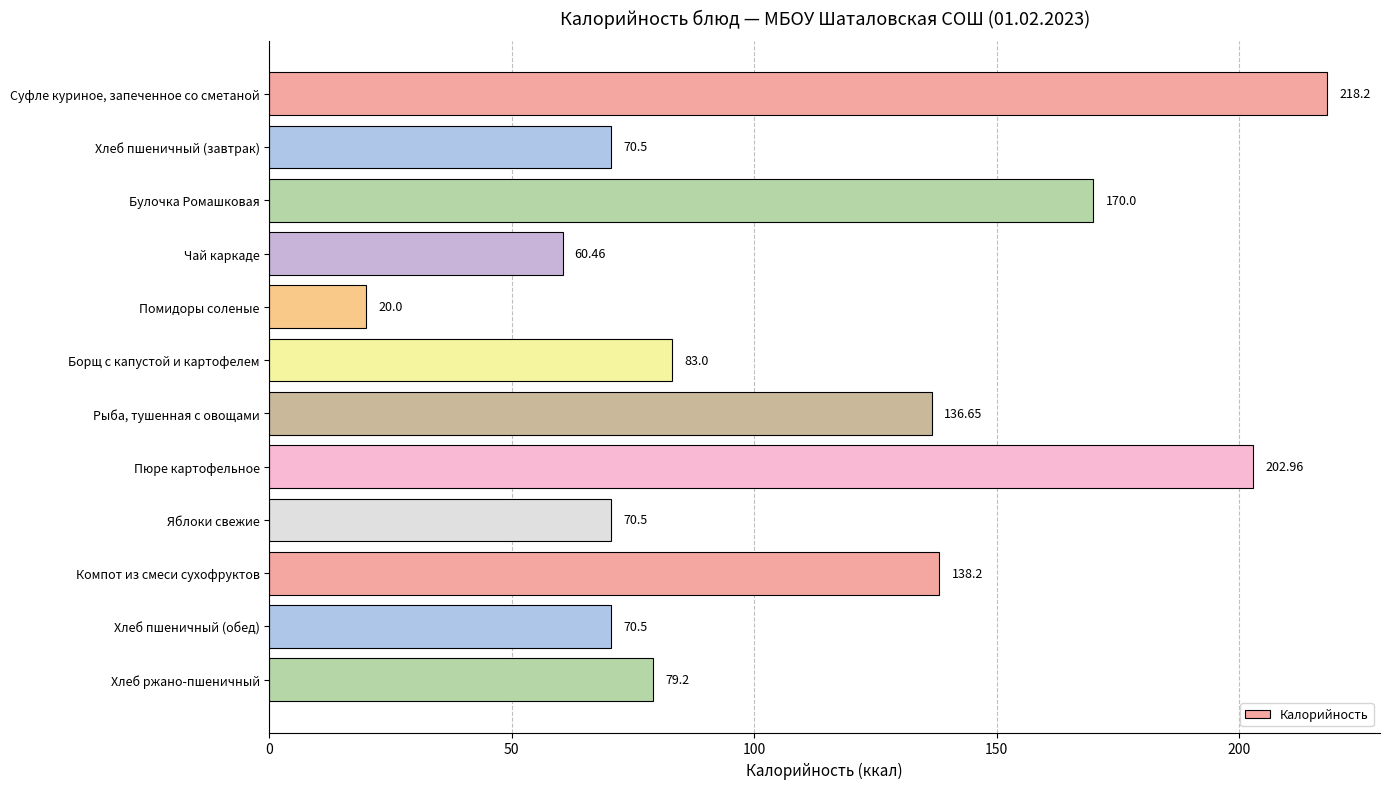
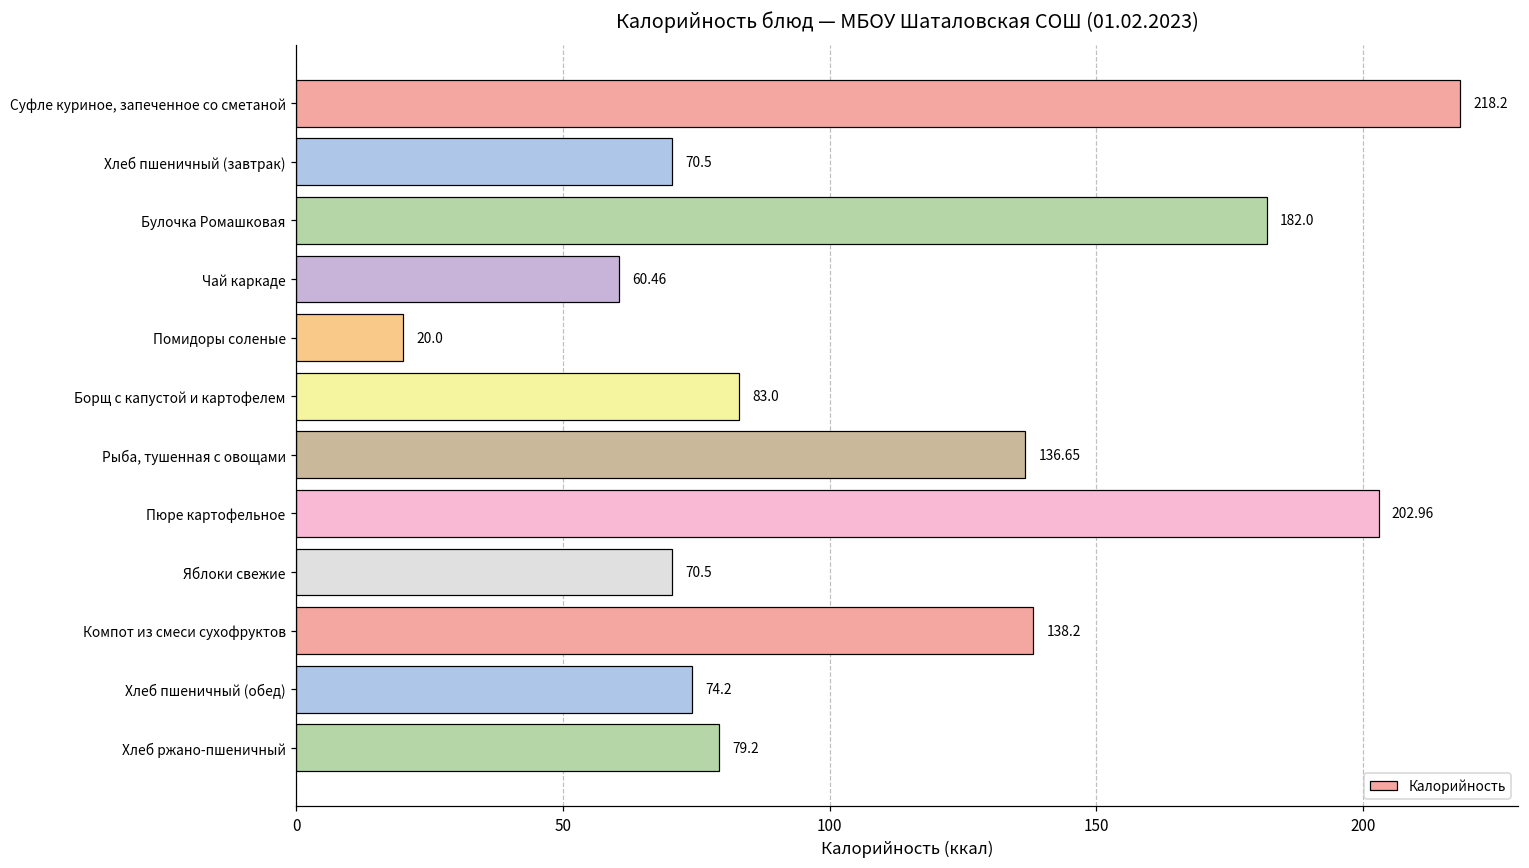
Булочка Ромашковая: 170.0 -> 182.0
Хлеб пшеничный (обед): 70.5 -> 74.2
